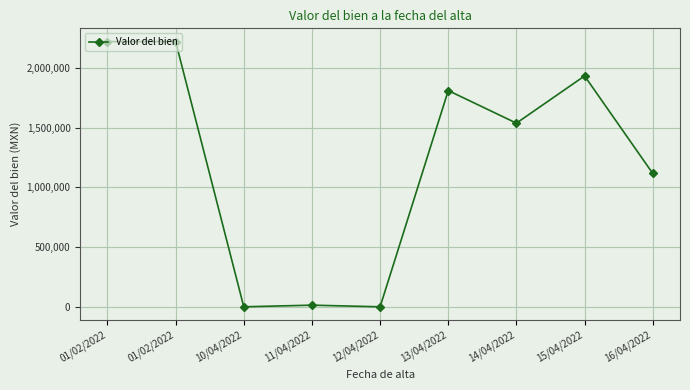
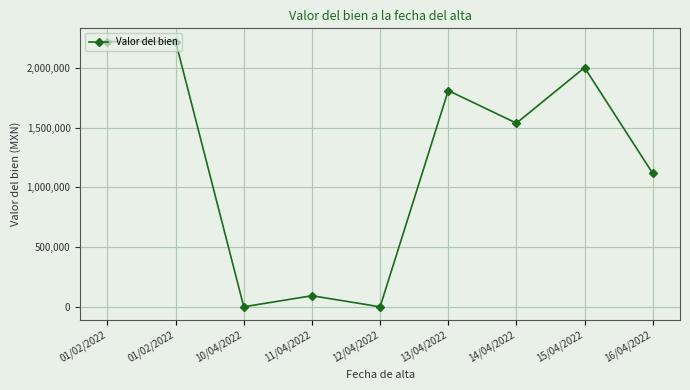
11/04/2022: 10,000 -> 90,000
15/04/2022: 1,930,000 -> 2,000,000
